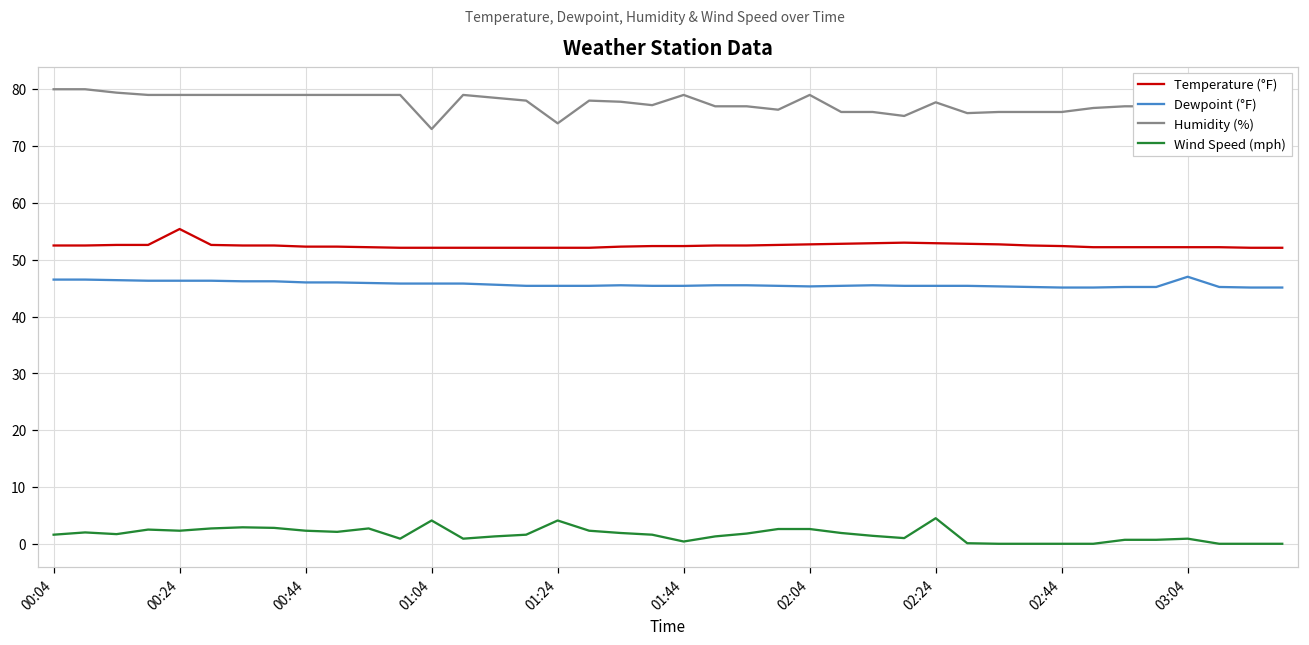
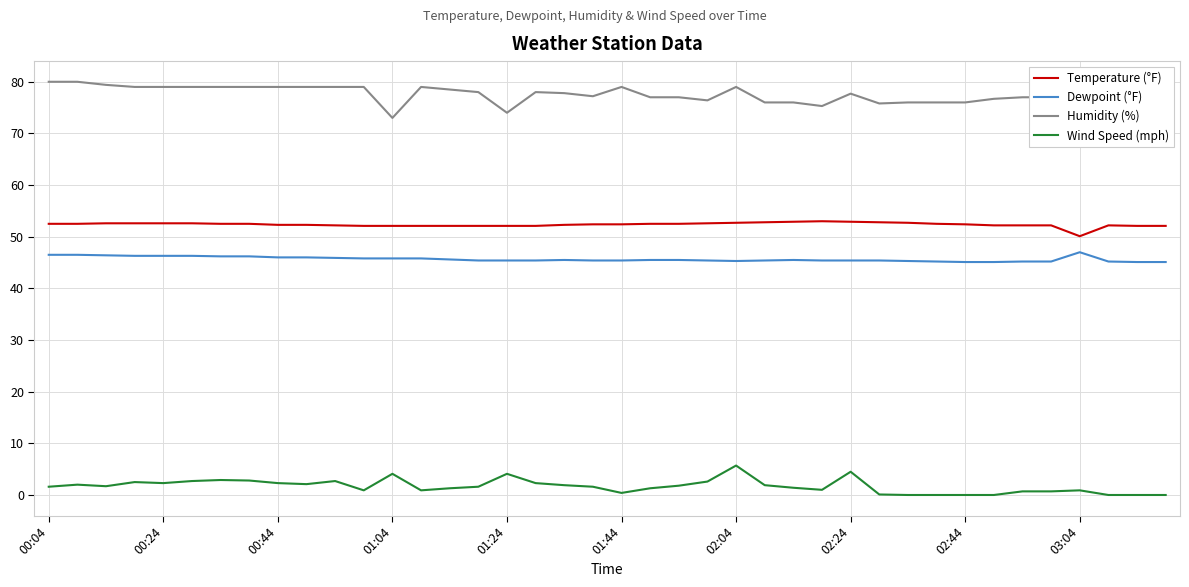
Temperature (°F), 00:24: 55 -> 53
Wind Speed (mph), 02:04: 3 -> 6
Temperature (°F), 03:04: 52 -> 50
